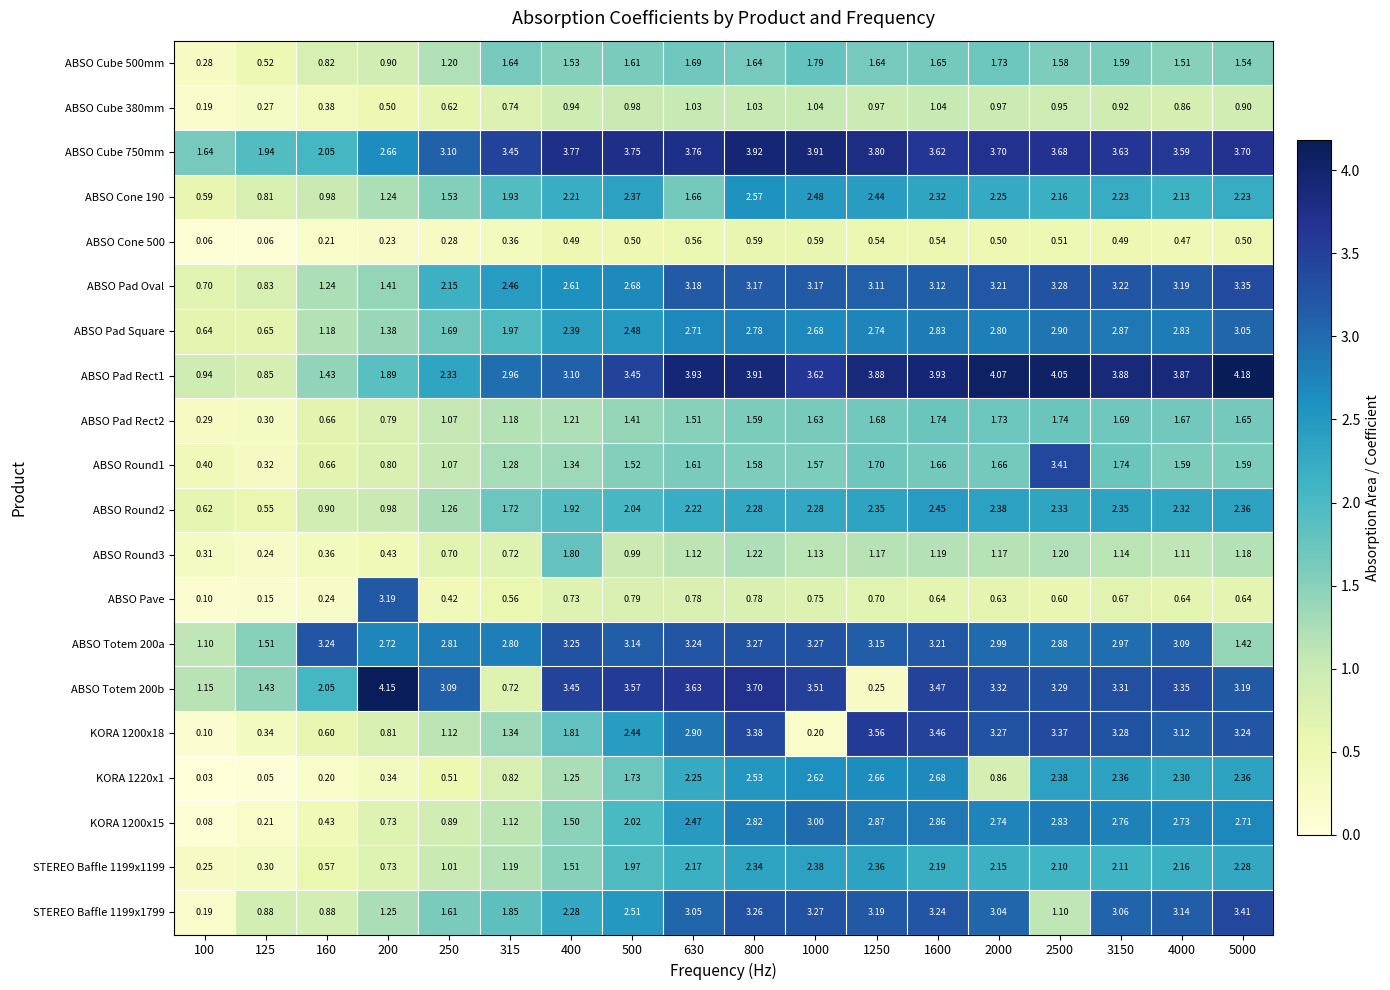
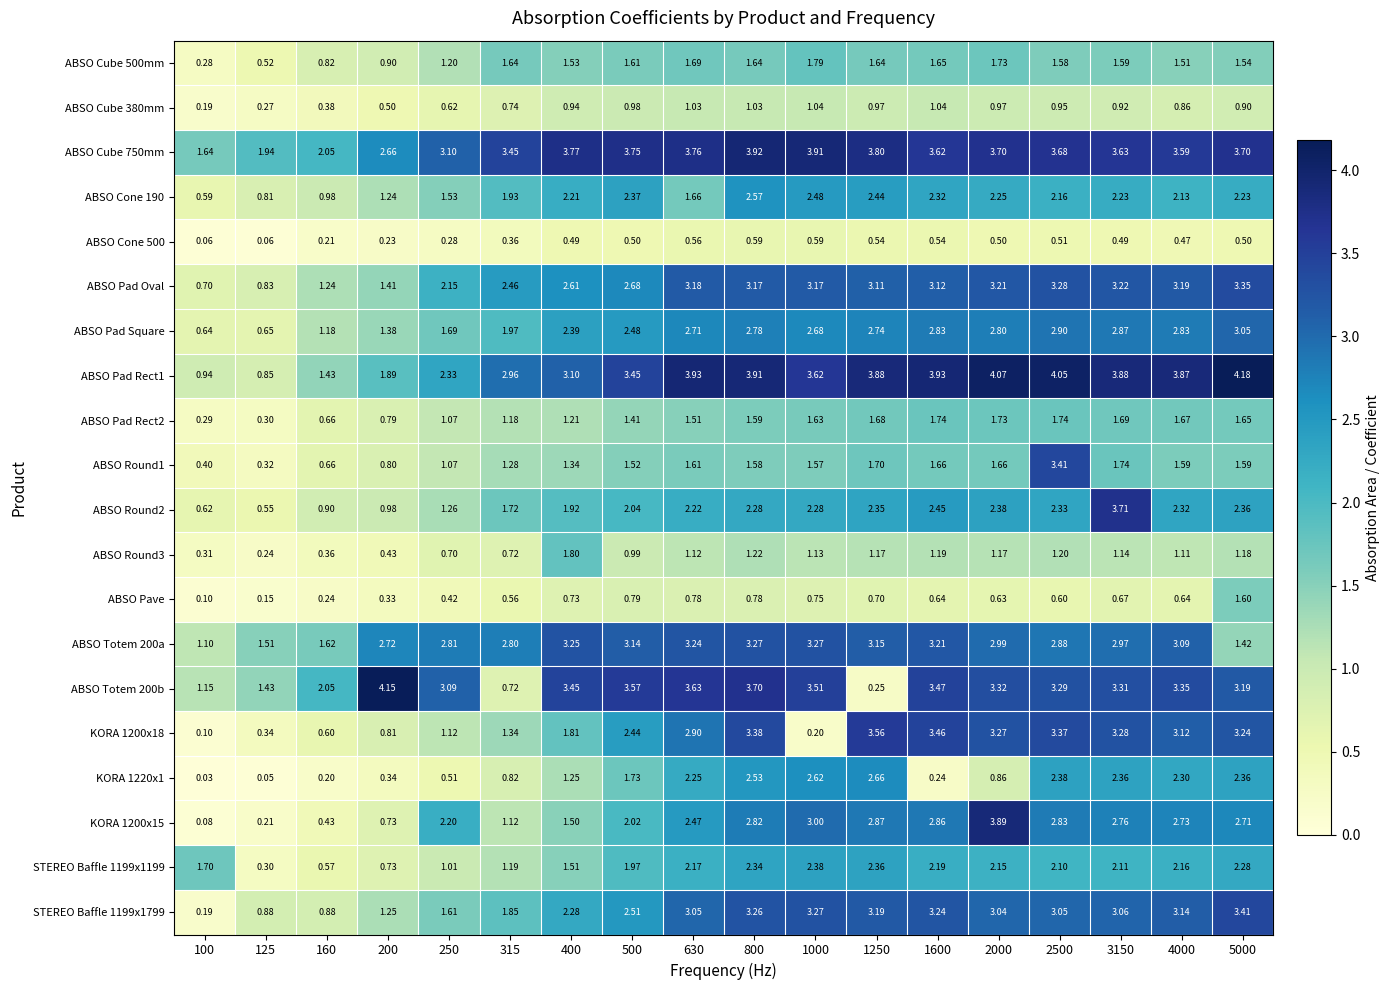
ABSO Round2, 3150: 2.35 -> 3.71
ABSO Pave, 200: 3.19 -> 0.33
ABSO Pave, 5000: 0.64 -> 1.60
ABSO Totem 200a, 160: 3.24 -> 1.62
KORA 1220x1, 1600: 2.68 -> 0.24
KORA 1200x15, 250: 0.89 -> 2.20
KORA 1200x15, 2000: 2.74 -> 3.89
STEREO Baffle 1199x1199, 100: 0.25 -> 1.70
STEREO Baffle 1199x1799, 2500: 1.10 -> 3.05
